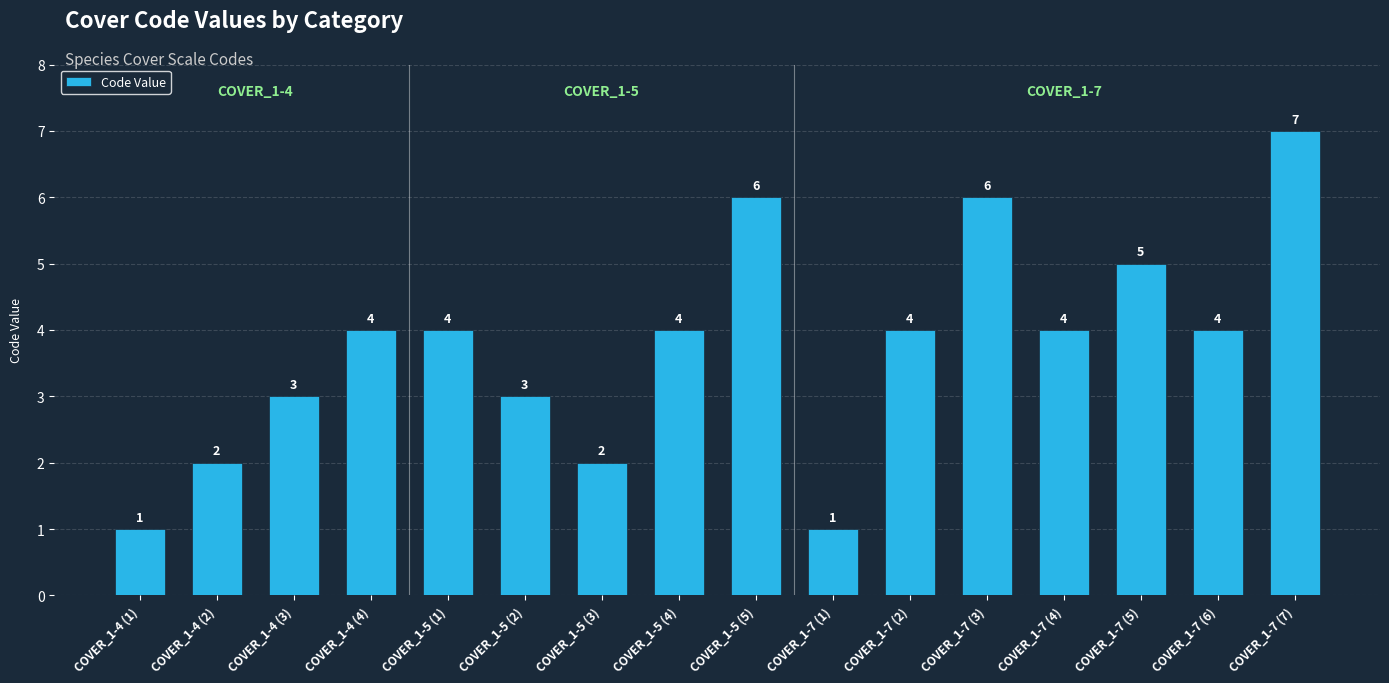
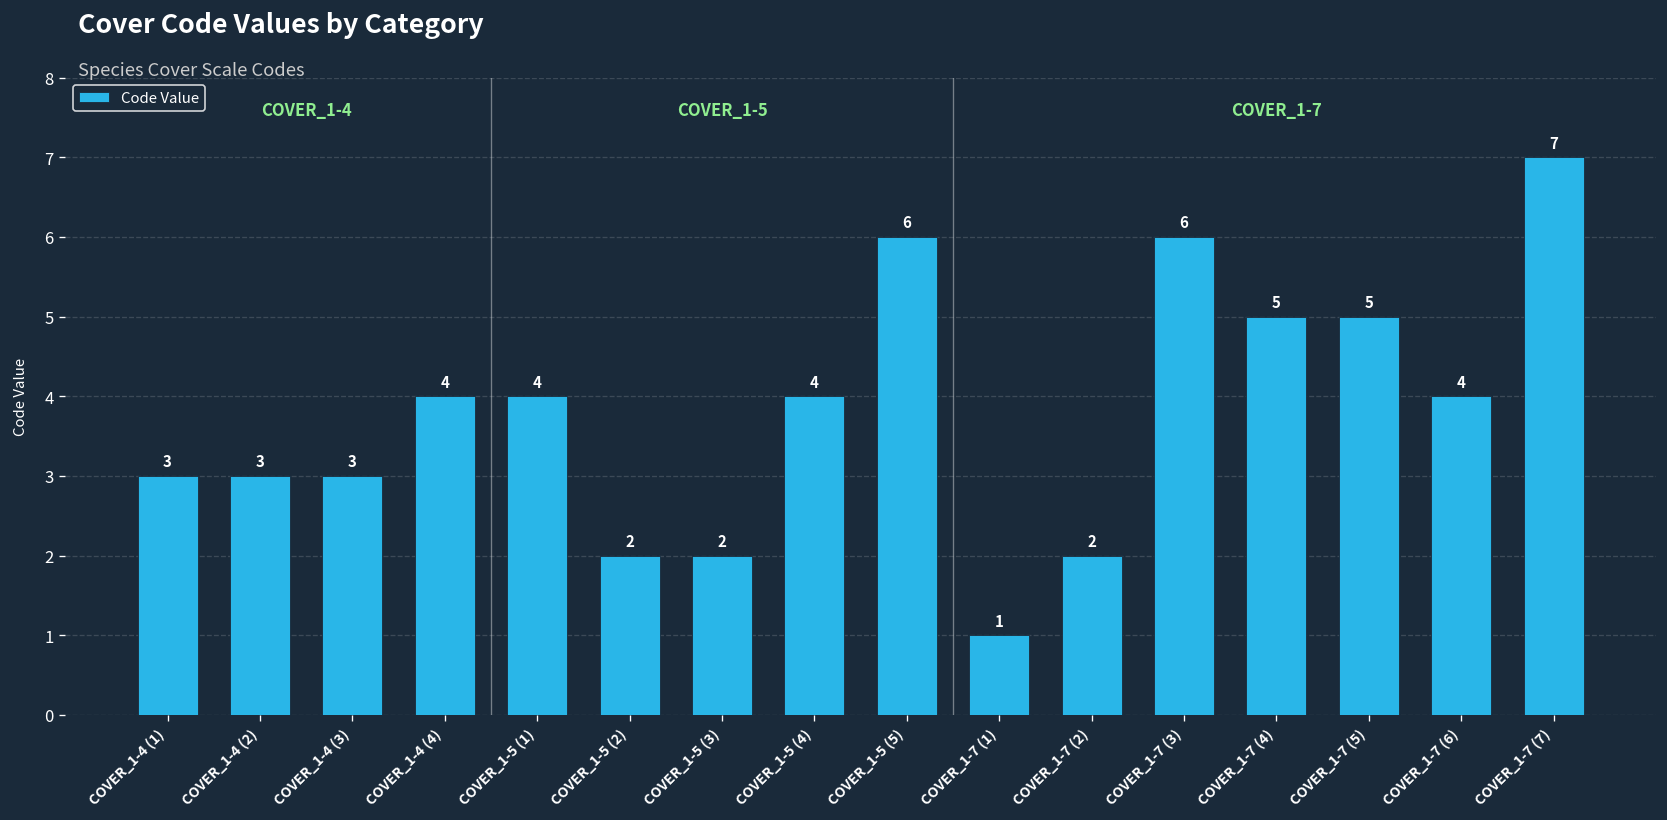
COVER_1-4 (1): 1 -> 3
COVER_1-4 (2): 2 -> 3
COVER_1-5 (2): 3 -> 2
COVER_1-7 (2): 4 -> 2
COVER_1-7 (4): 4 -> 5
